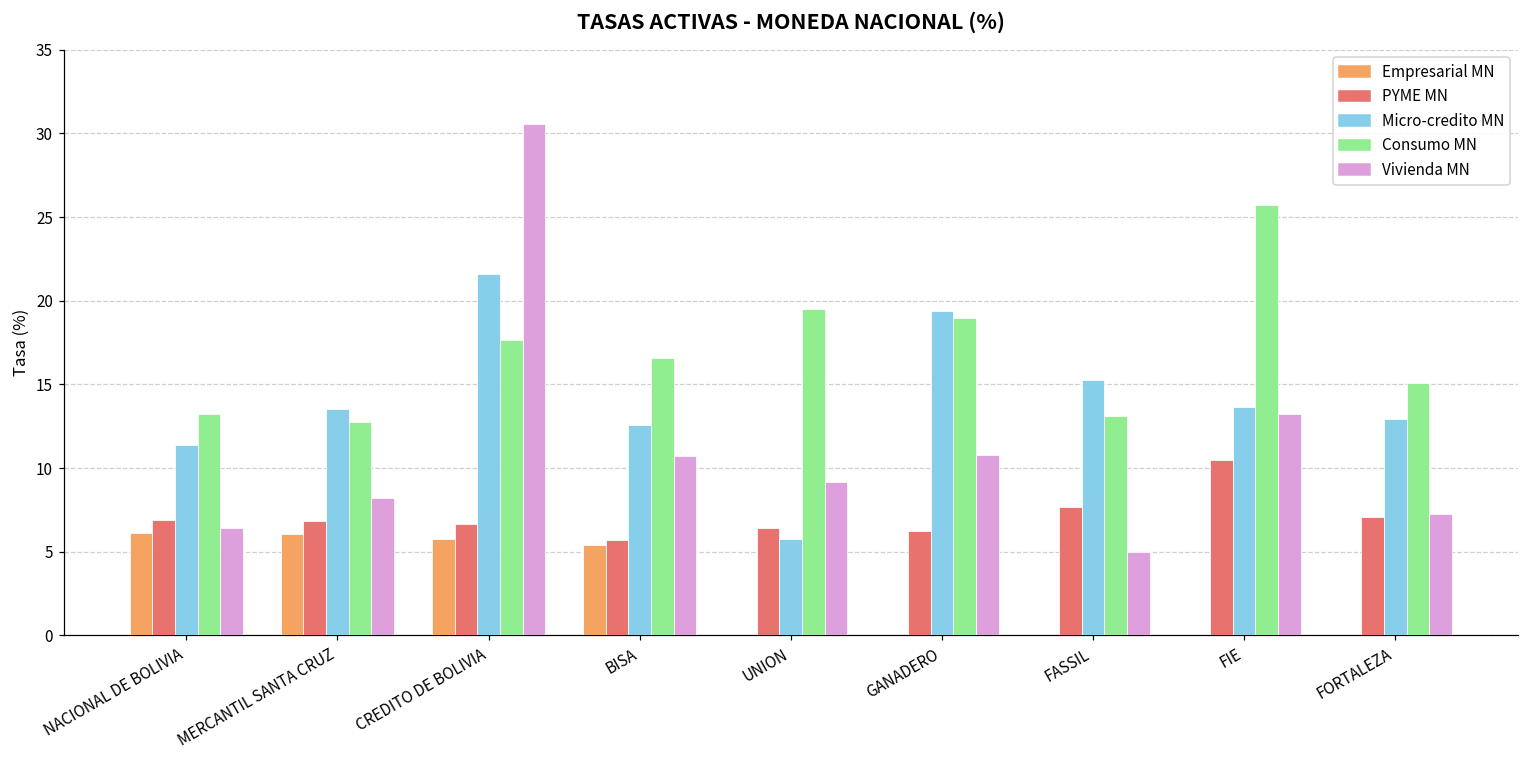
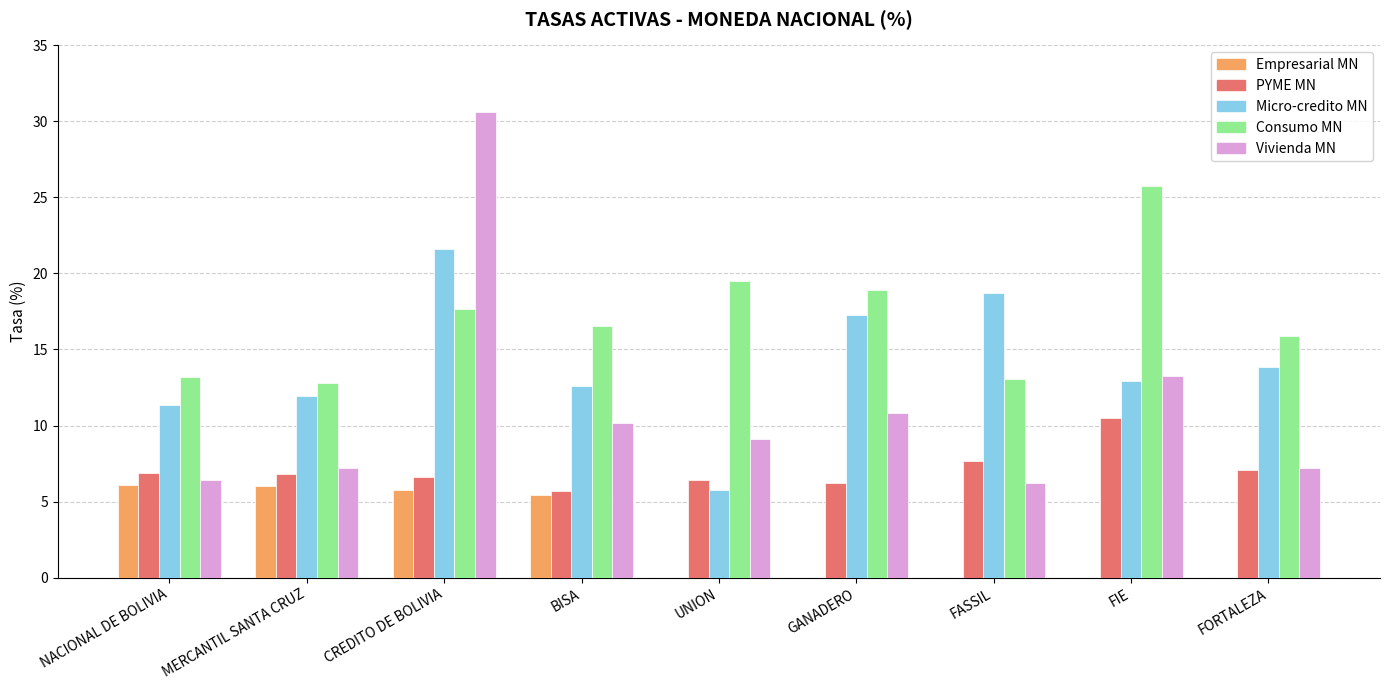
Micro-credito MN, MERCANTIL SANTA CRUZ: 13.5 -> 11.9
Vivienda MN, MERCANTIL SANTA CRUZ: 8.2 -> 7.2
Vivienda MN, BISA: 10.7 -> 10.1
Micro-credito MN, GANADERO: 19.4 -> 17.3
Micro-credito MN, FASSIL: 15.3 -> 18.7
Vivienda MN, FASSIL: 5.0 -> 6.2
Micro-credito MN, FIE: 13.6 -> 12.9
Micro-credito MN, FORTALEZA: 12.9 -> 13.8
Consumo MN, FORTALEZA: 15.1 -> 15.9
